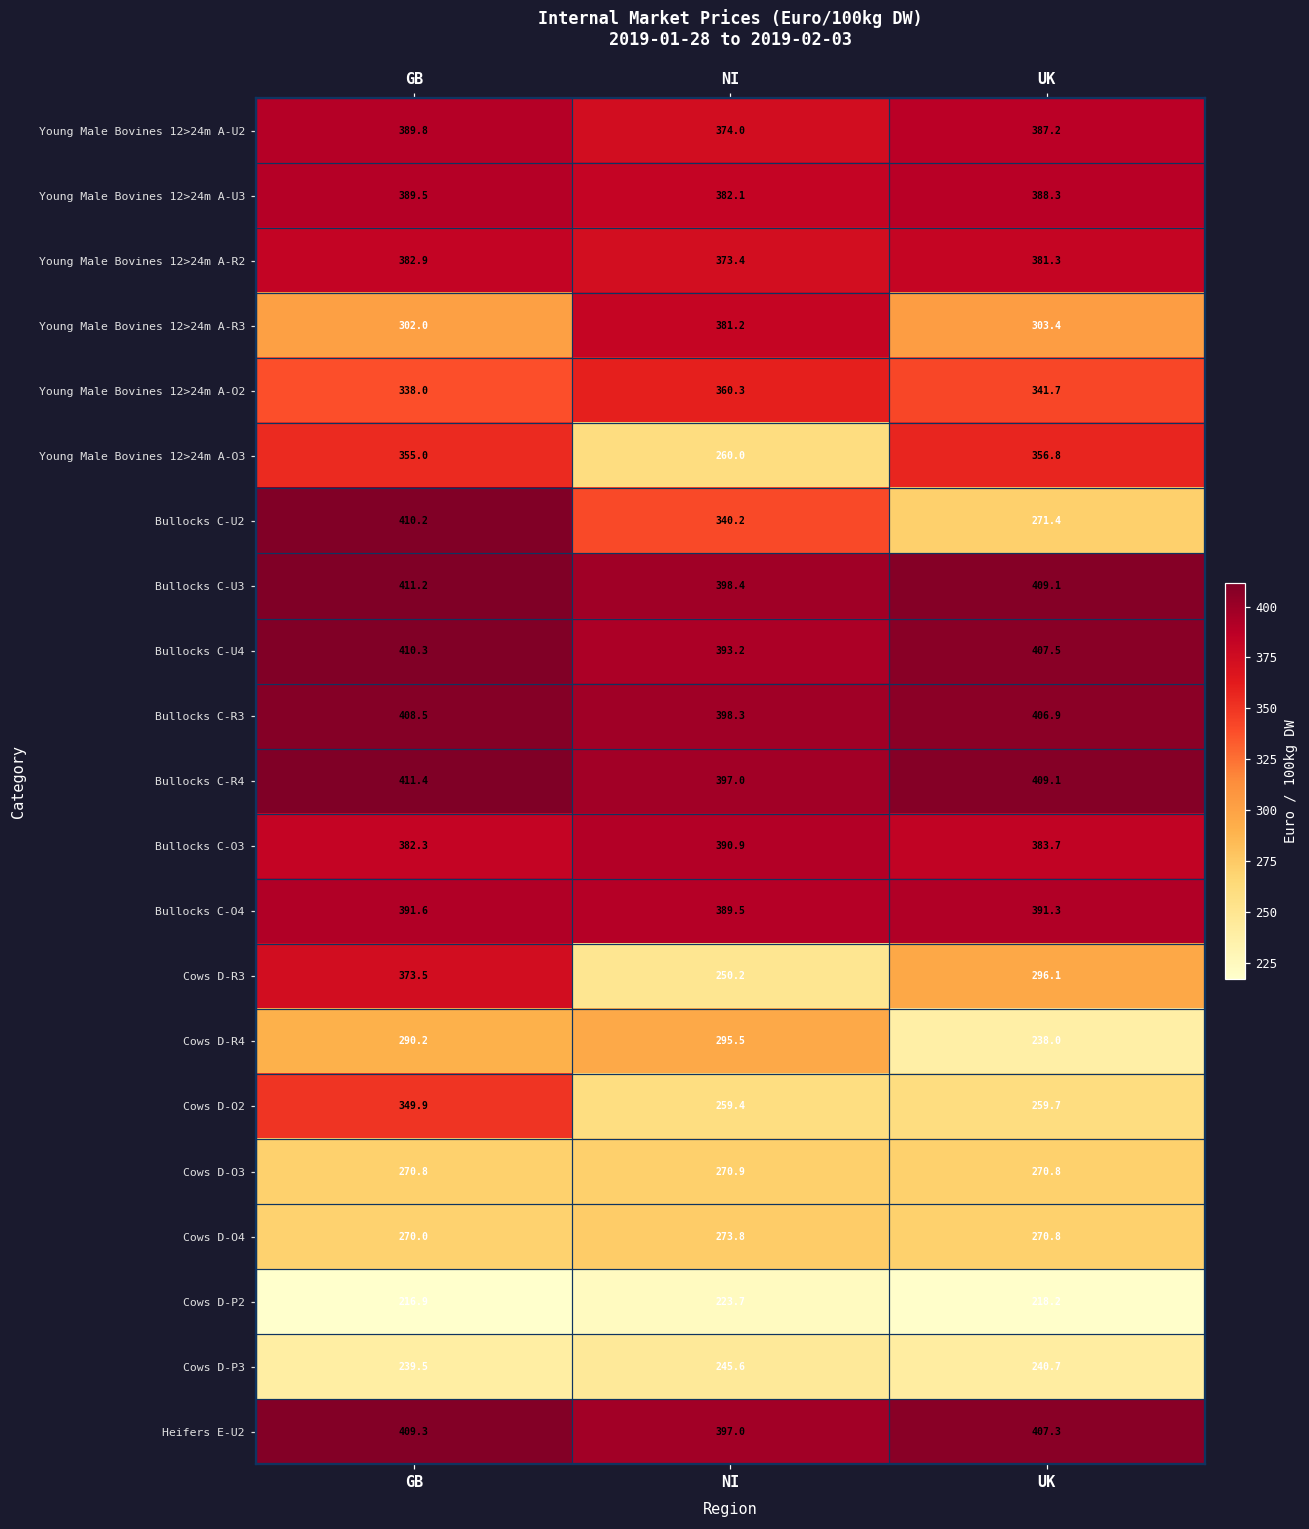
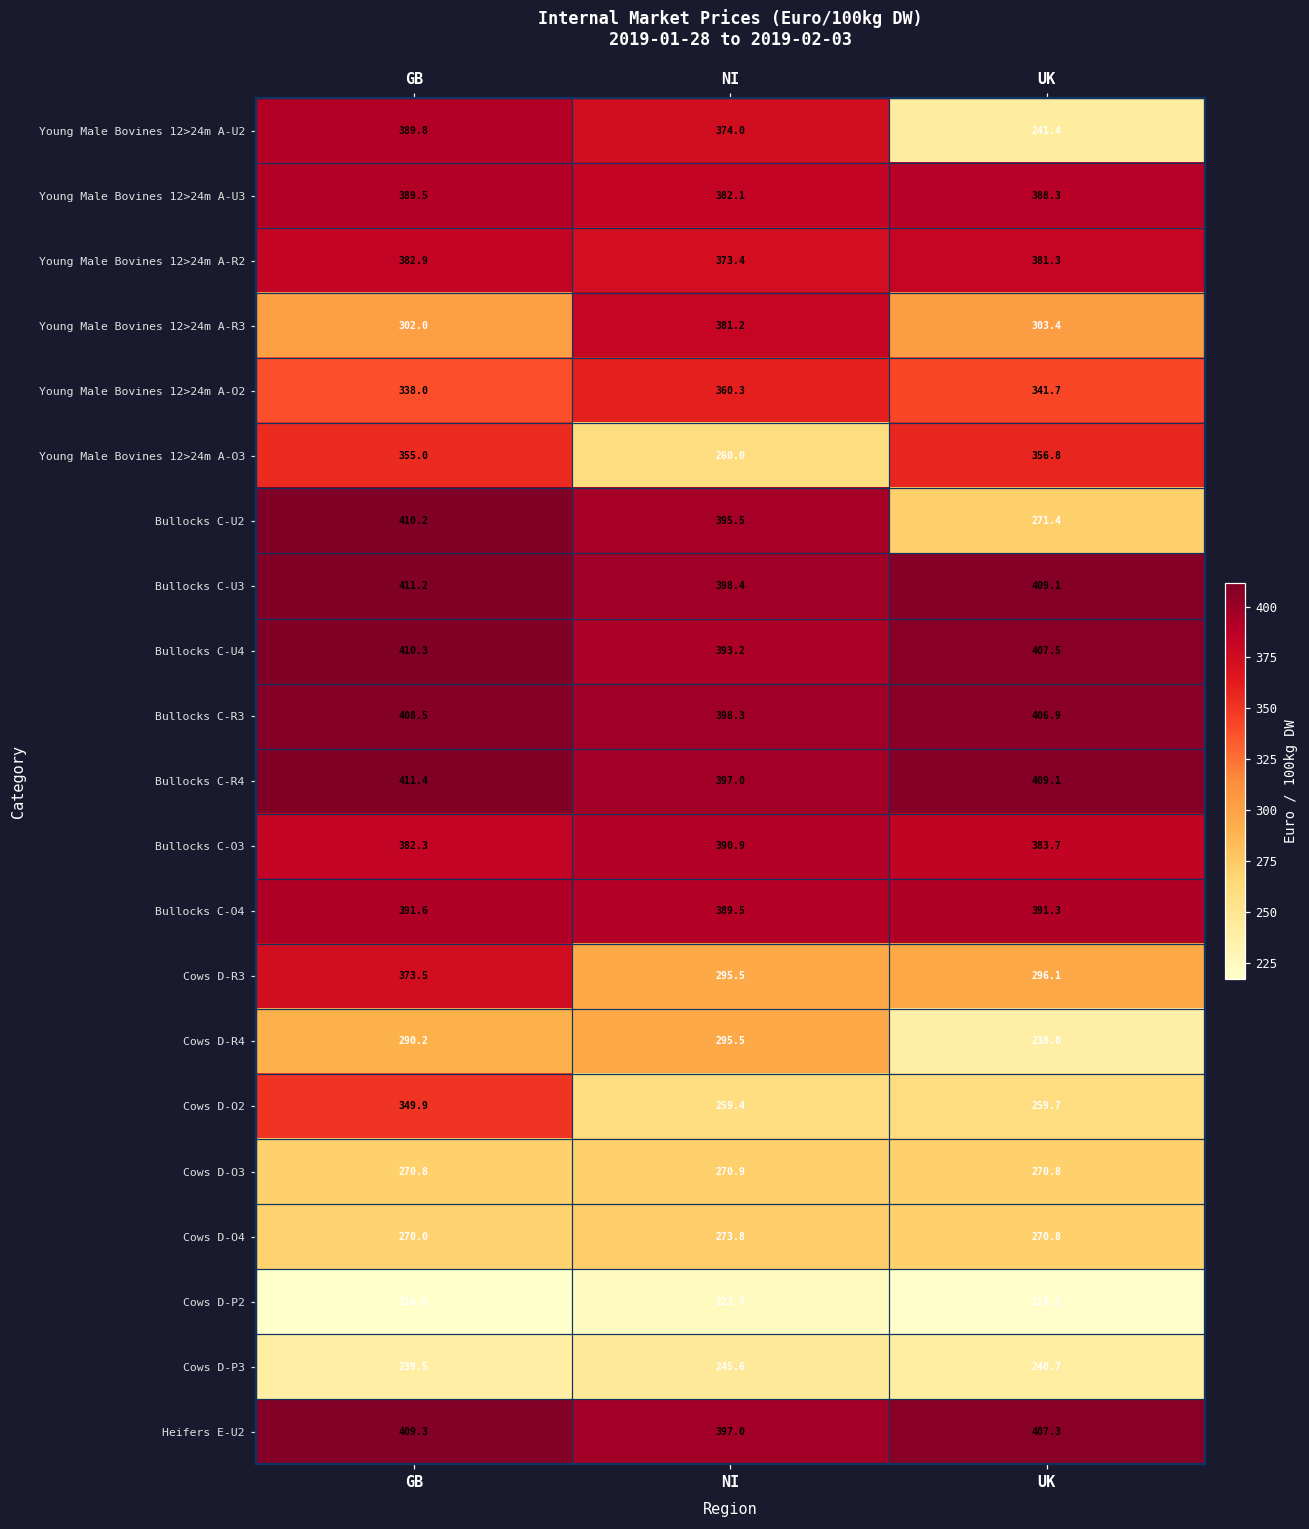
Young Male Bovines 12>24m A-U2, UK: 387.2 -> 241.4
Bullocks C-U2, NI: 340.2 -> 395.5
Cows D-R3, NI: 250.2 -> 295.5
